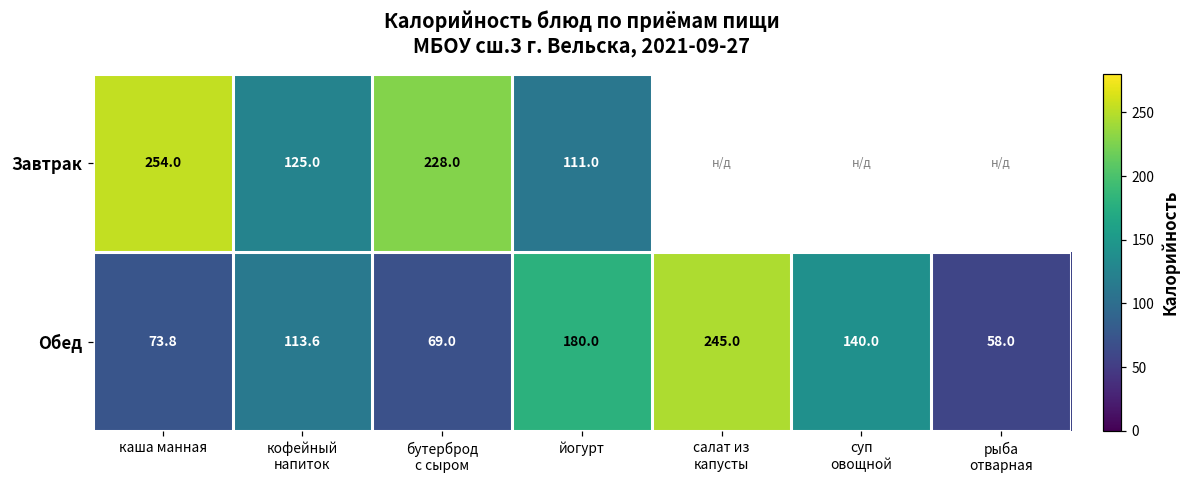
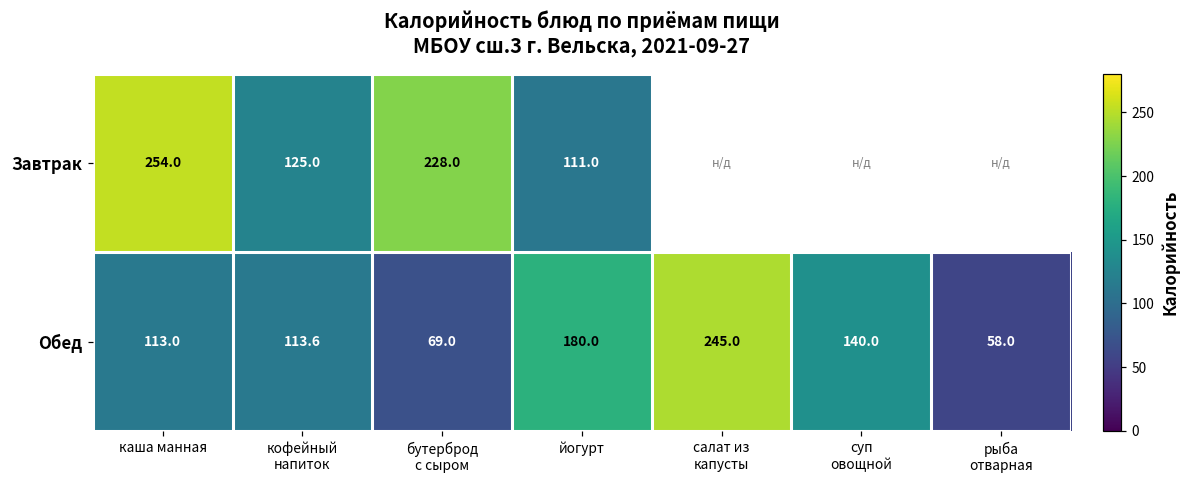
Обед, каша манная: 73.8 -> 113.0
